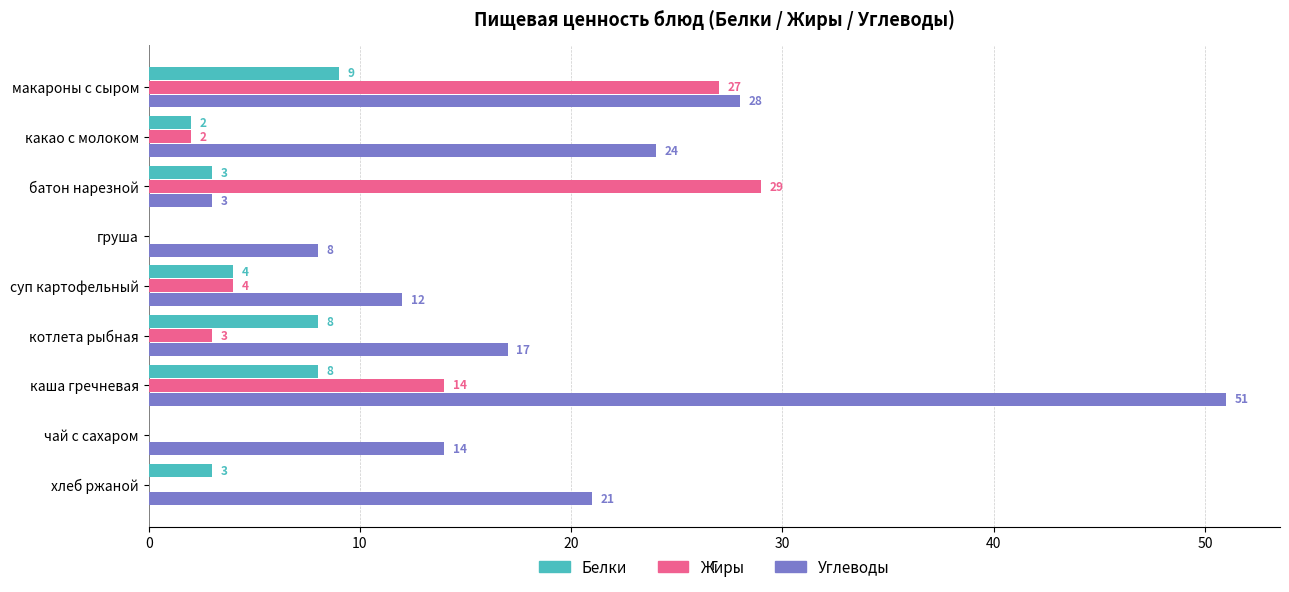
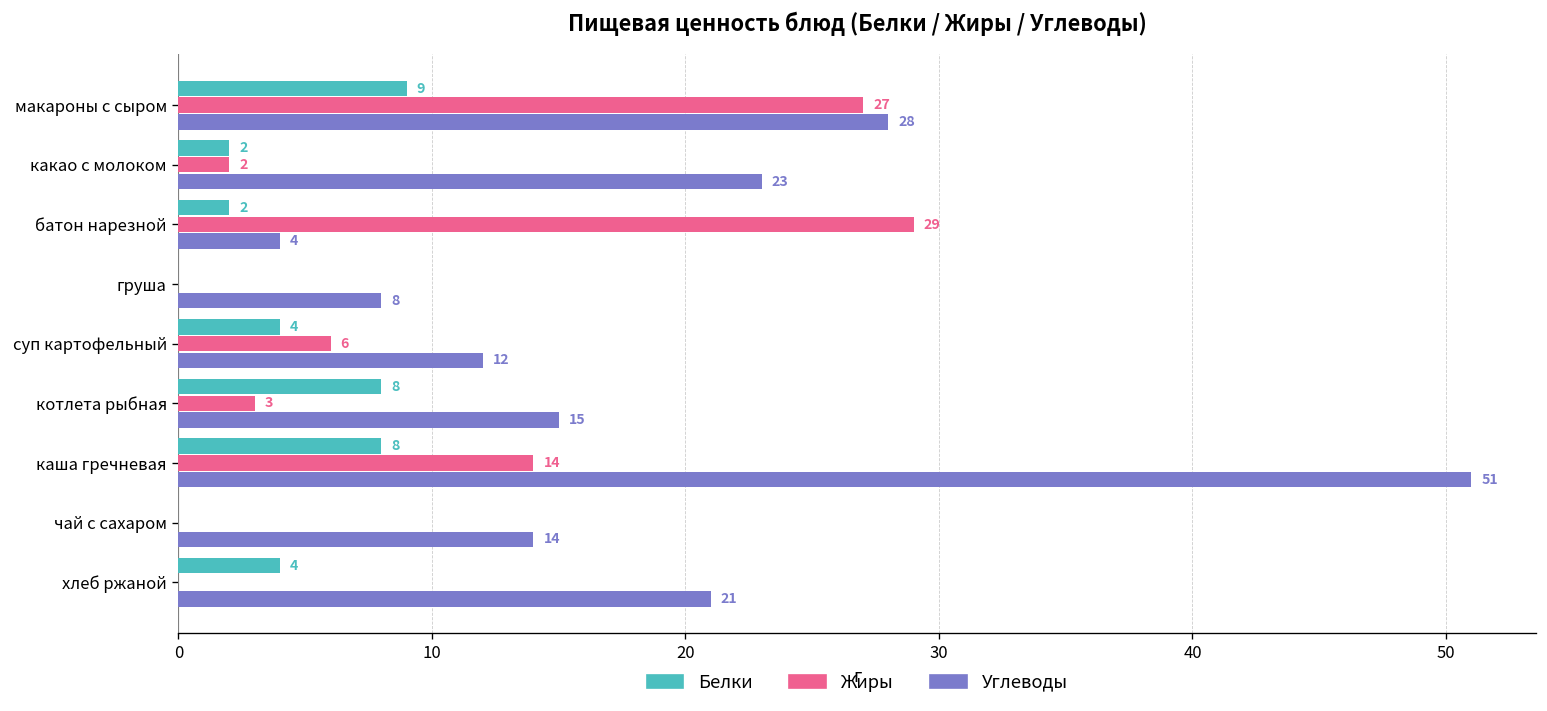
Углеводы, какао с молоком: 24 -> 23
Белки, батон нарезной: 3 -> 2
Углеводы, батон нарезной: 3 -> 4
Жиры, суп картофельный: 4 -> 6
Углеводы, котлета рыбная: 17 -> 15
Белки, хлеб ржаной: 3 -> 4
